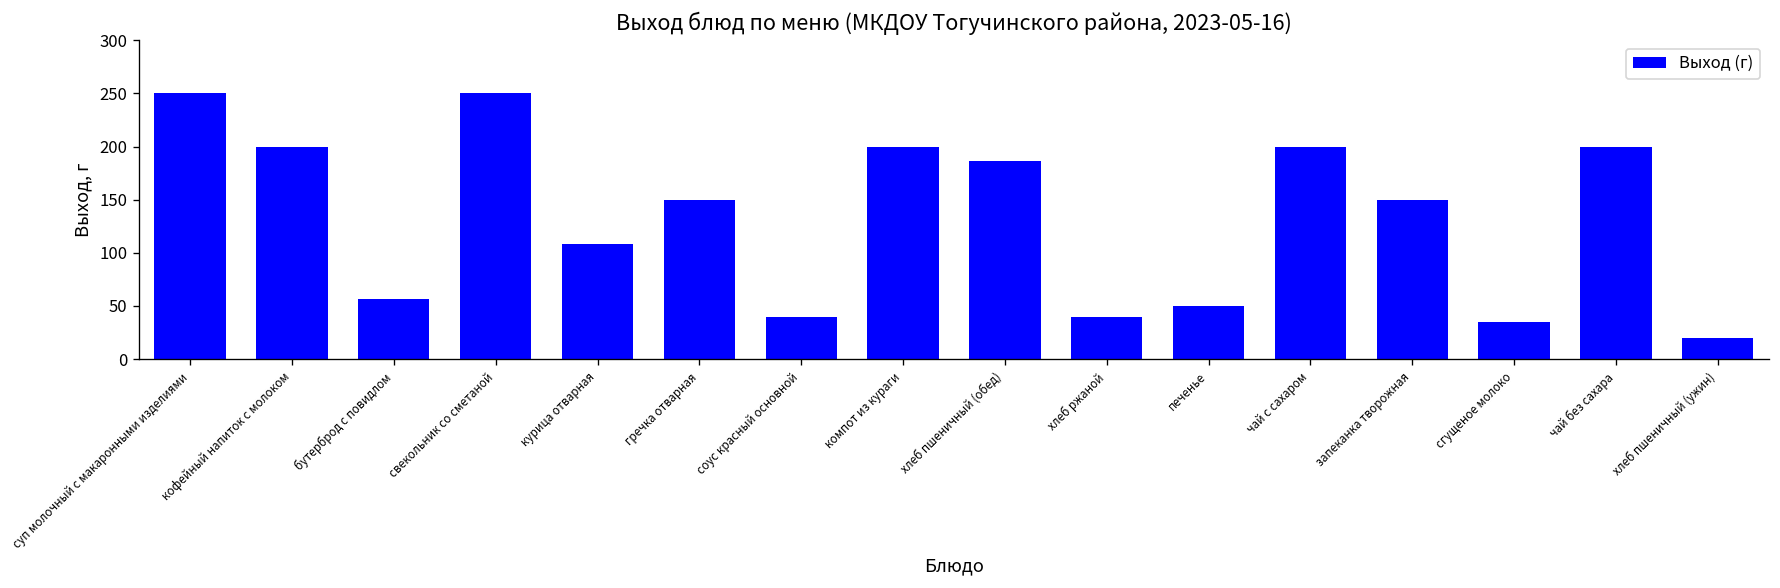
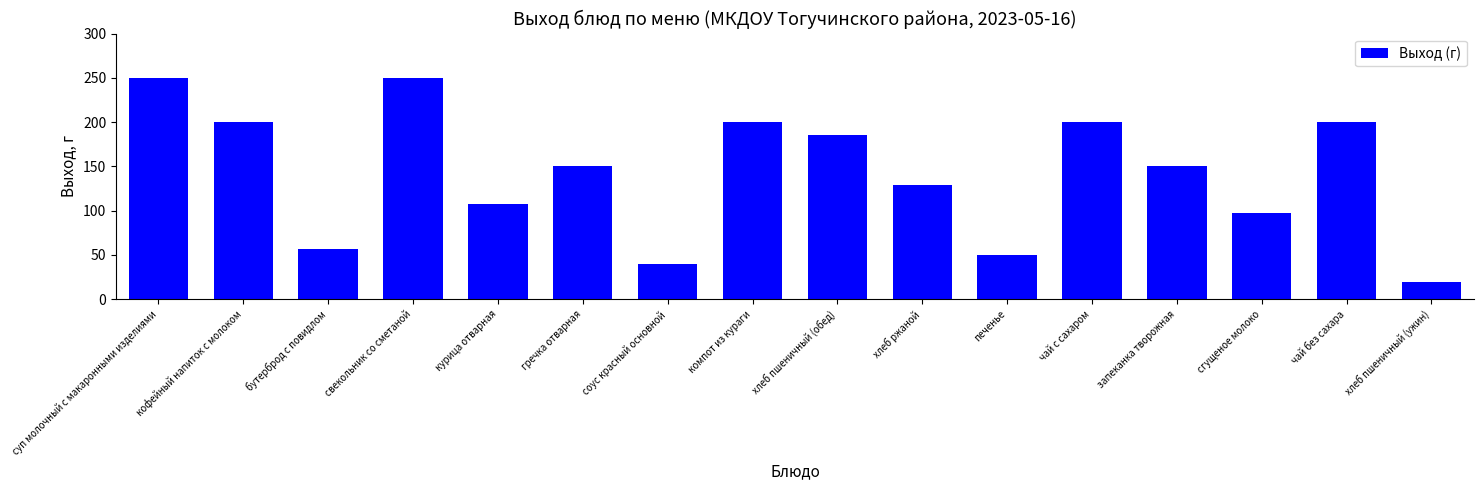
хлеб ржаной: 40 -> 130
сгущеное молоко: 40 -> 100
